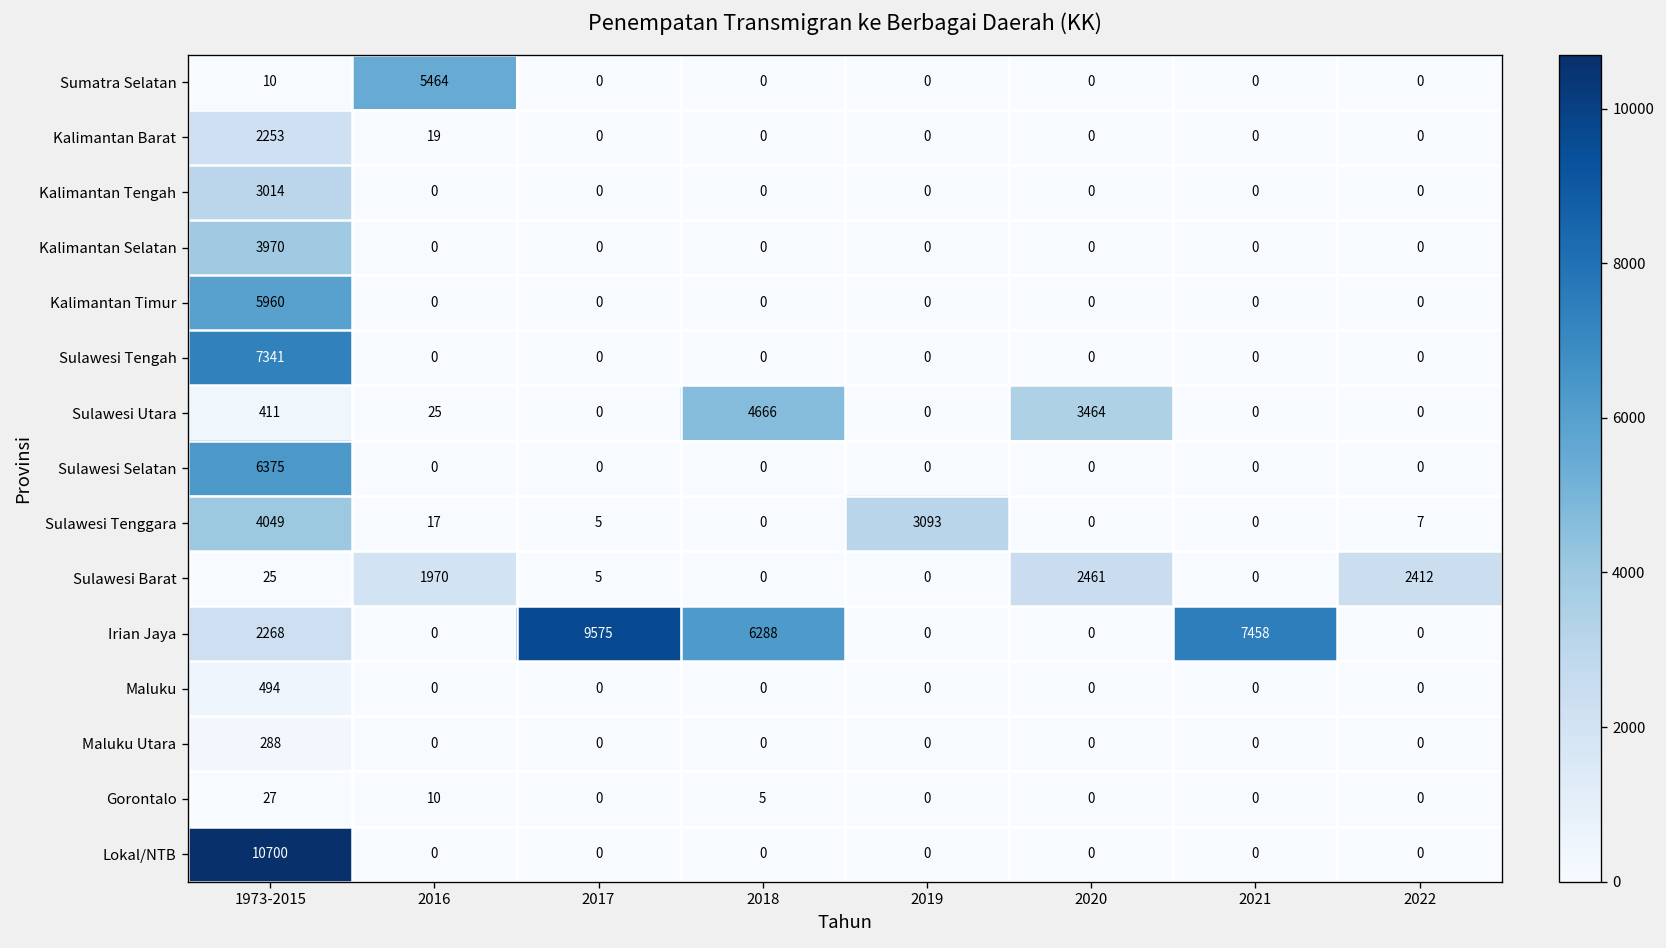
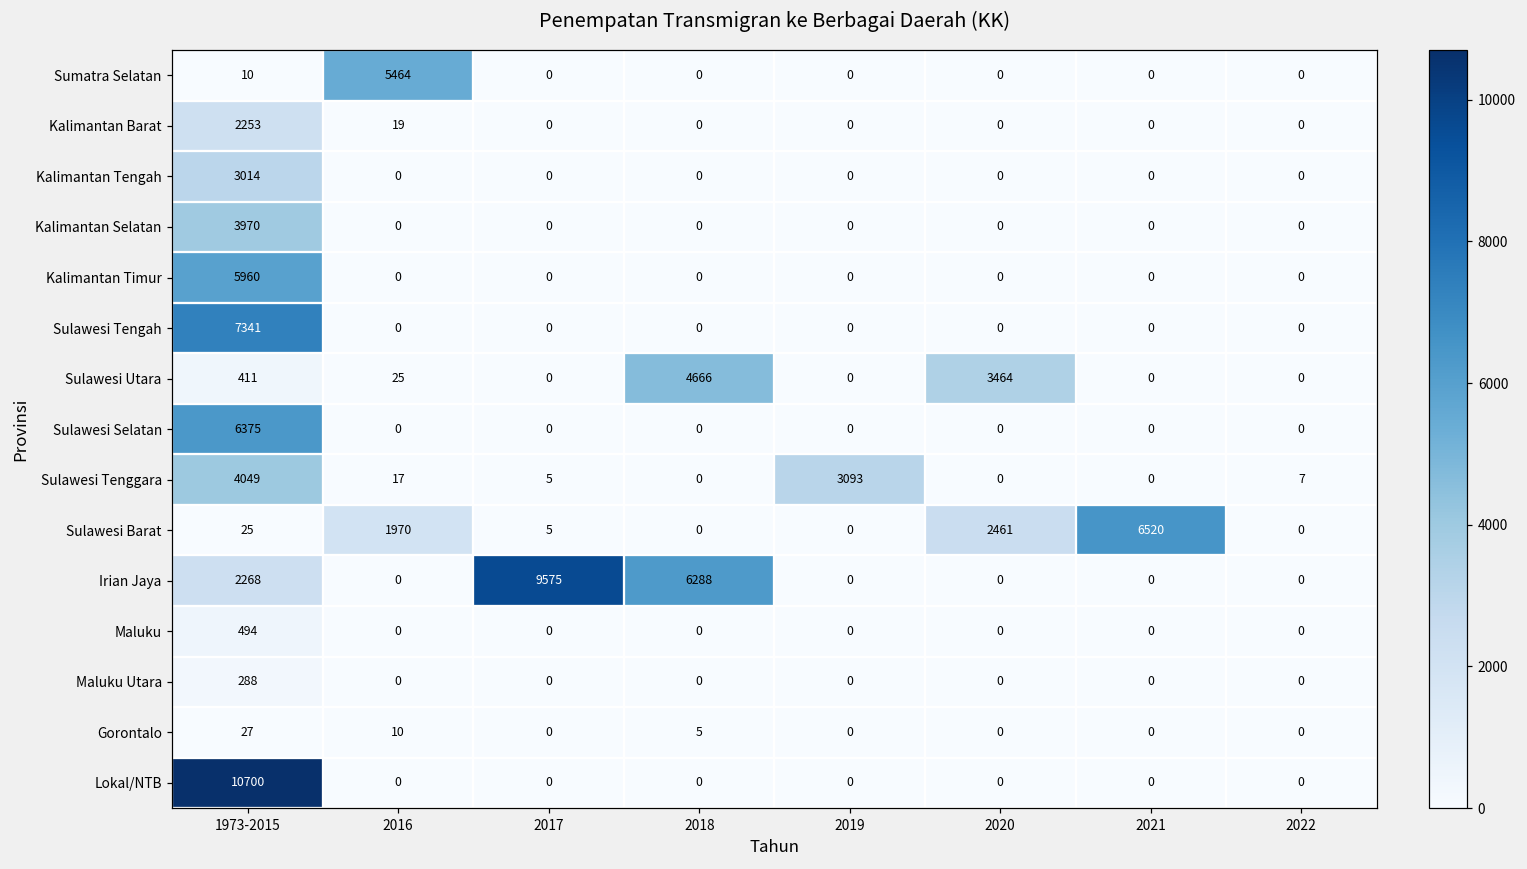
Sulawesi Barat, 2021: 0 -> 6520
Sulawesi Barat, 2022: 2412 -> 0
Irian Jaya, 2021: 7458 -> 0
